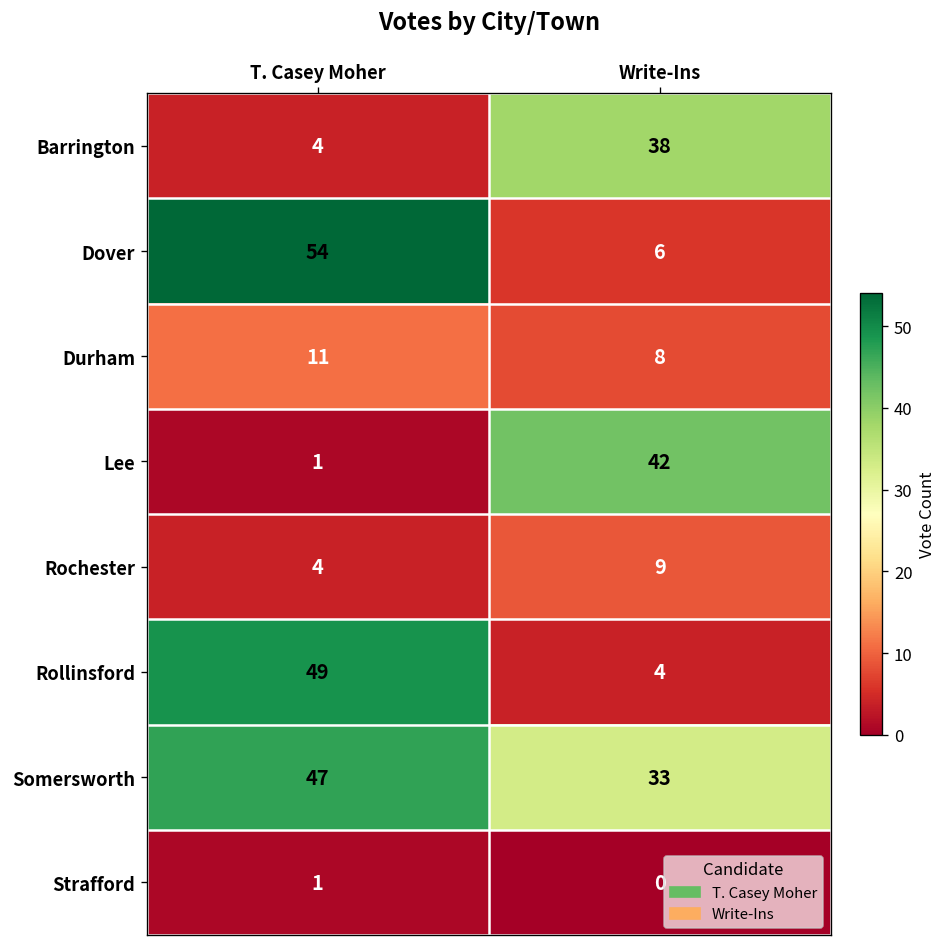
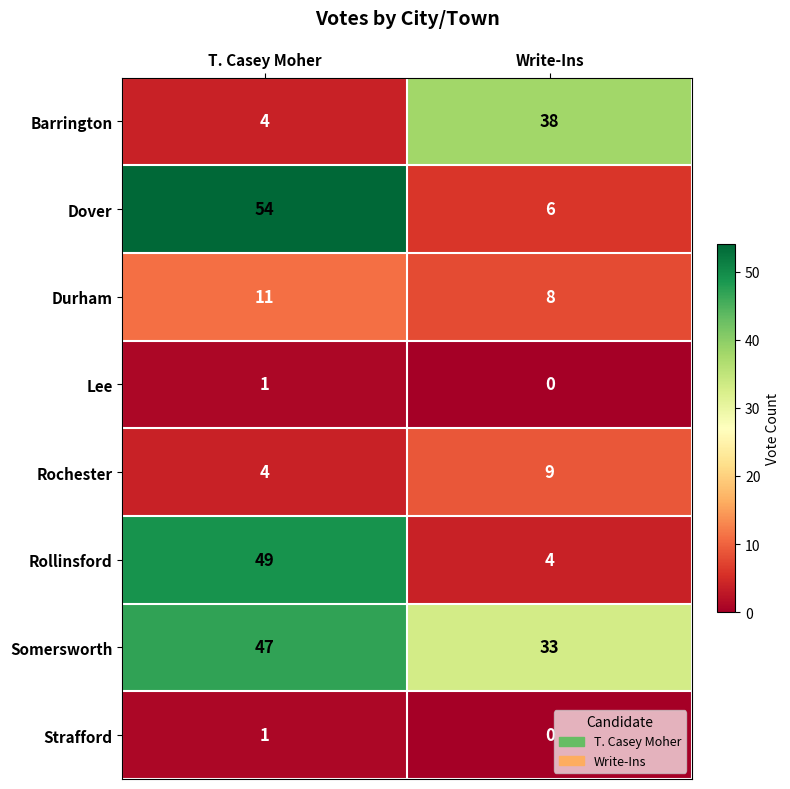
Lee, Write-Ins: 42 -> 0
